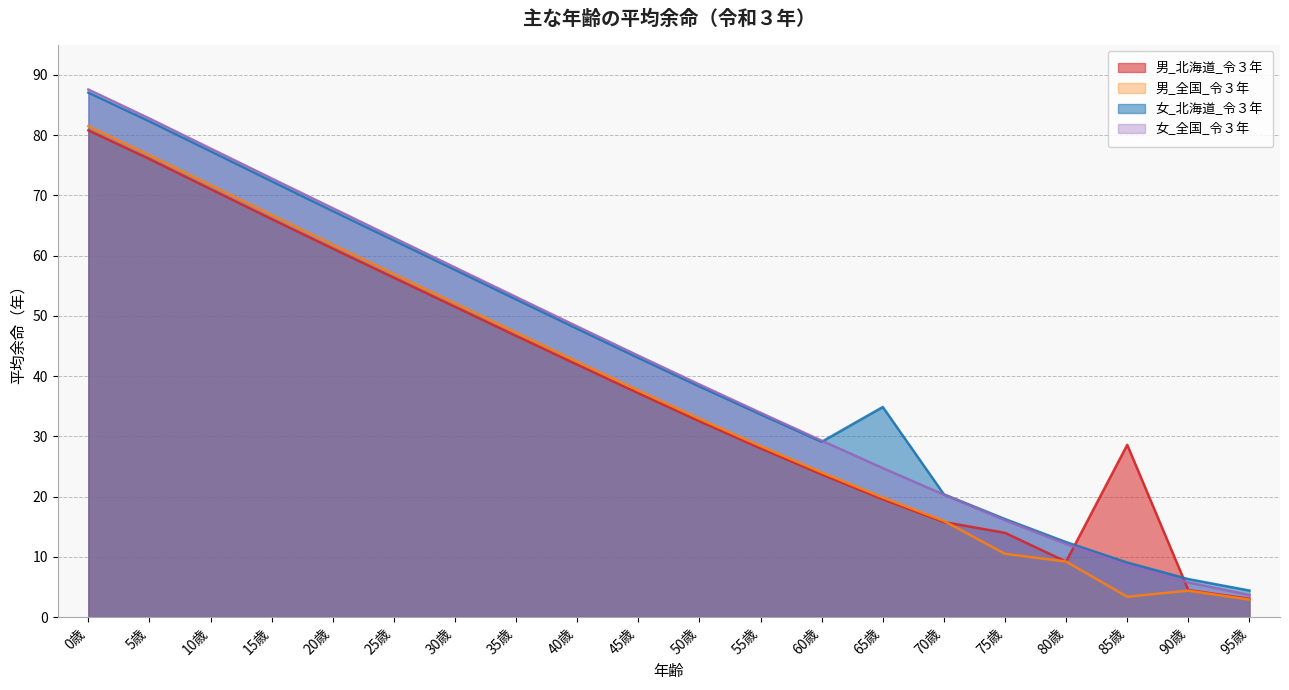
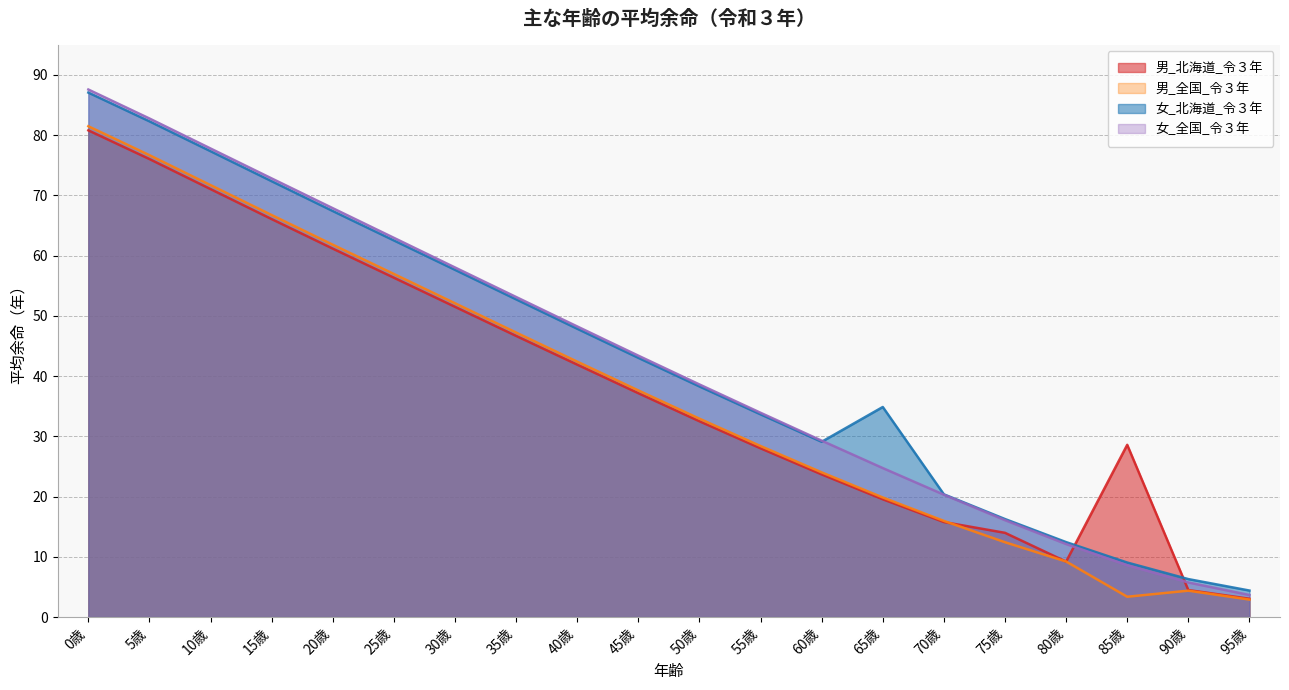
男_全国_令３年, 75歳: 11 -> 12
